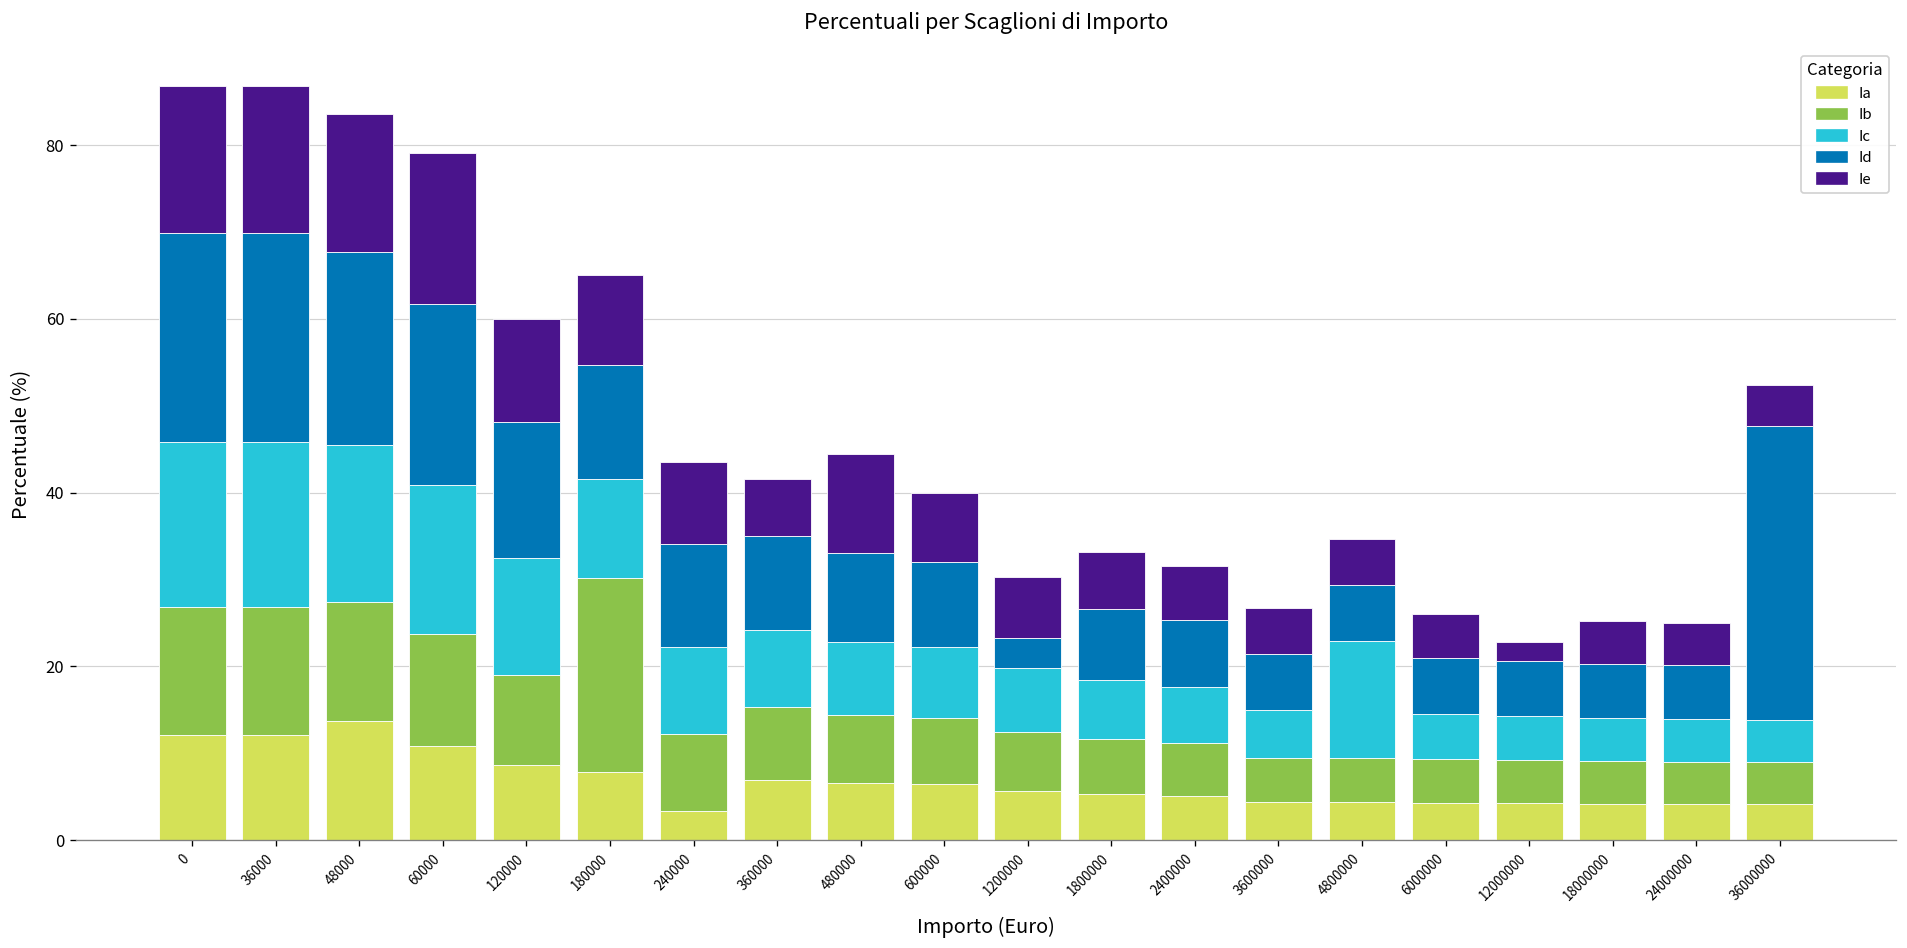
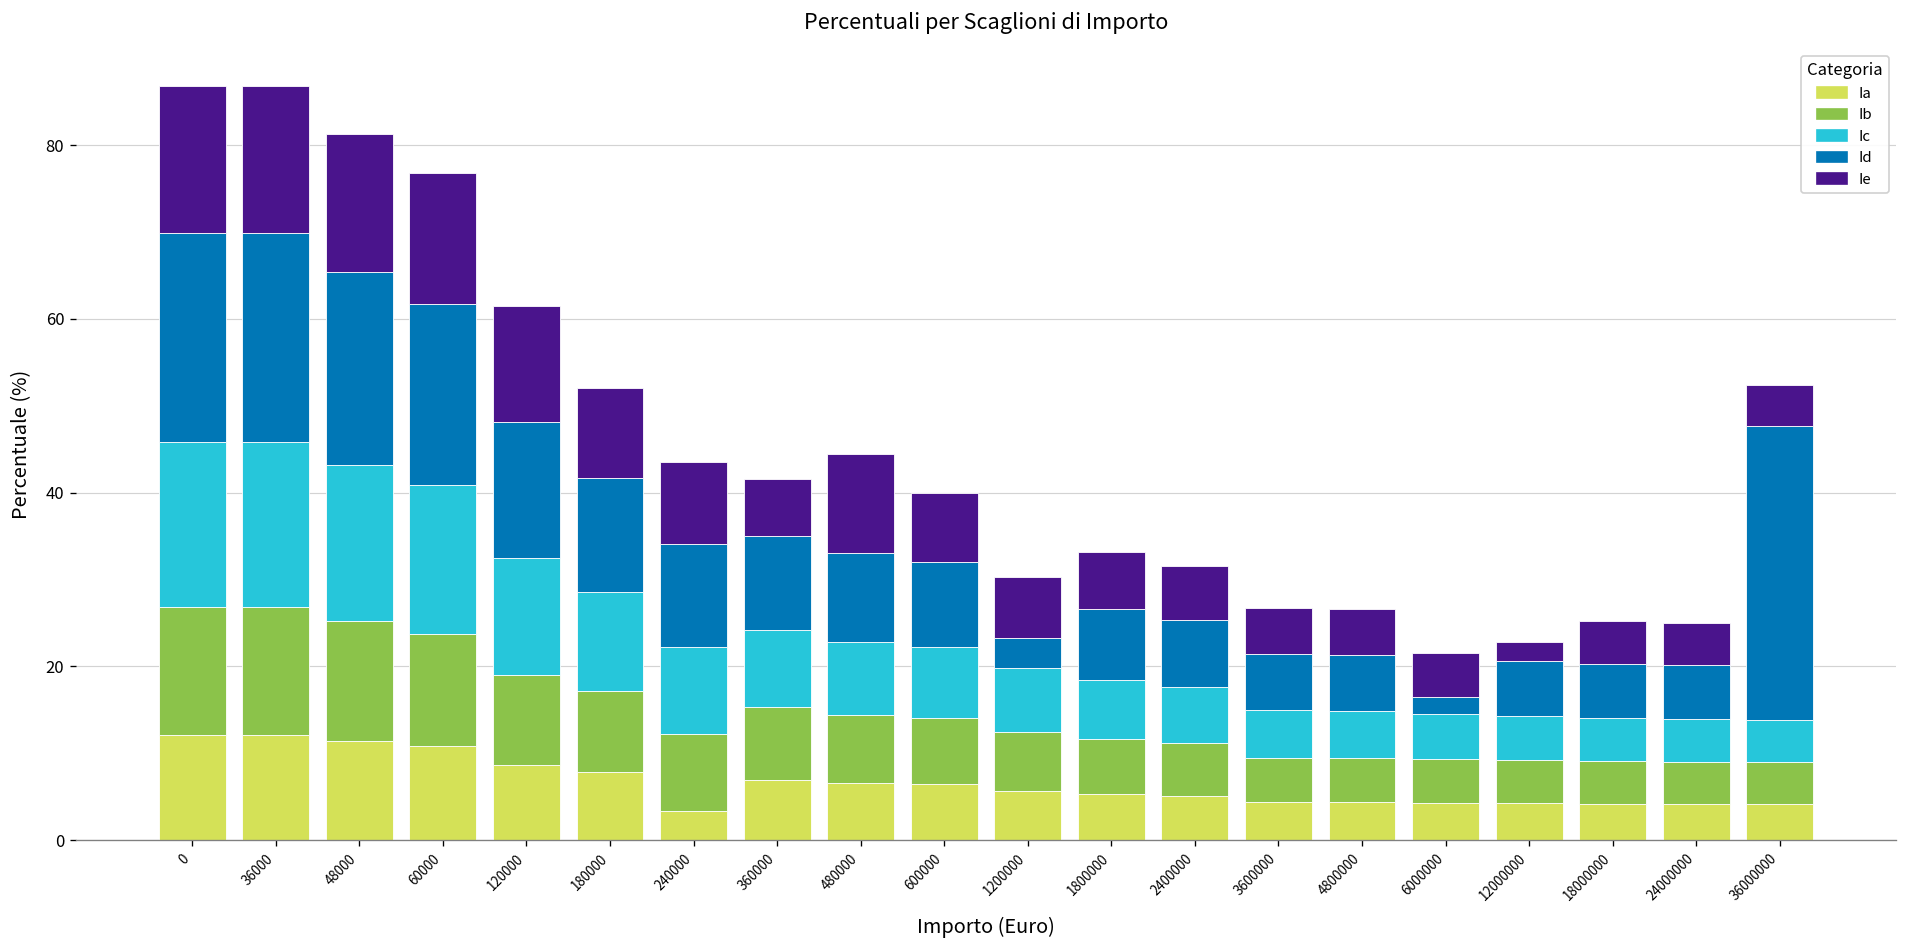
Ia, 48000: 14 -> 11
Ie, 60000: 17 -> 15
Ie, 120000: 12 -> 13
Ib, 180000: 22 -> 9
Ic, 4800000: 13 -> 5
Id, 6000000: 6 -> 2
